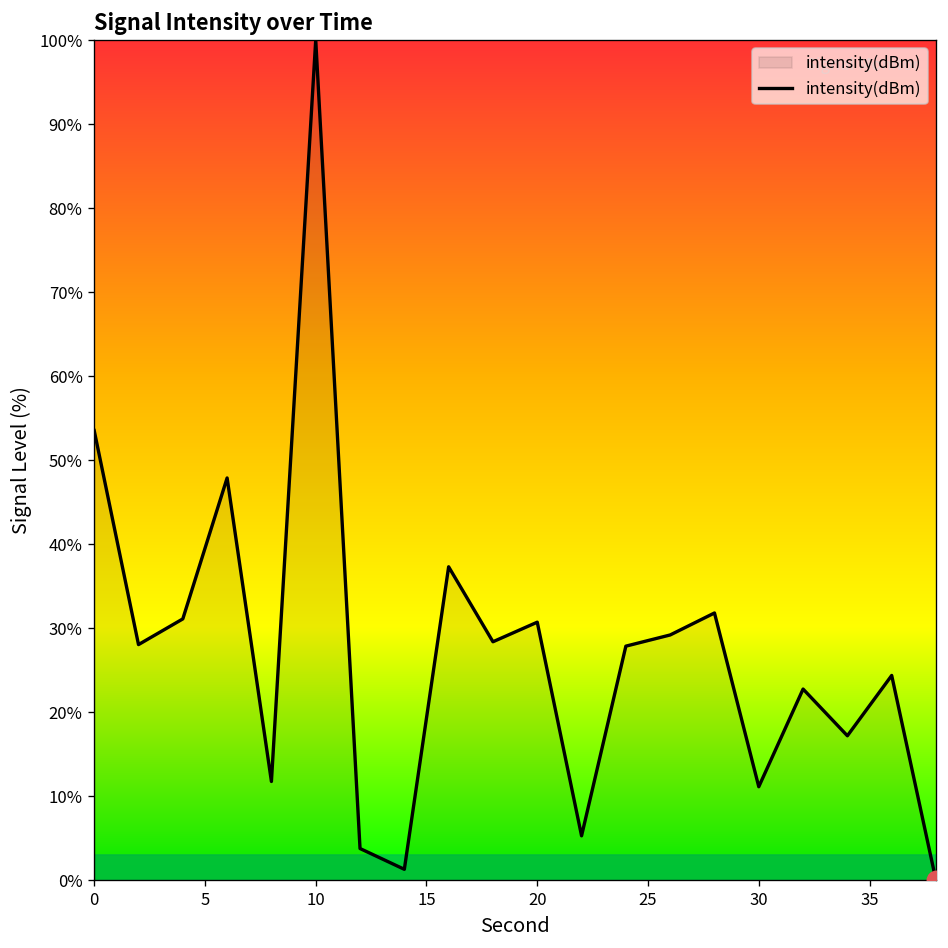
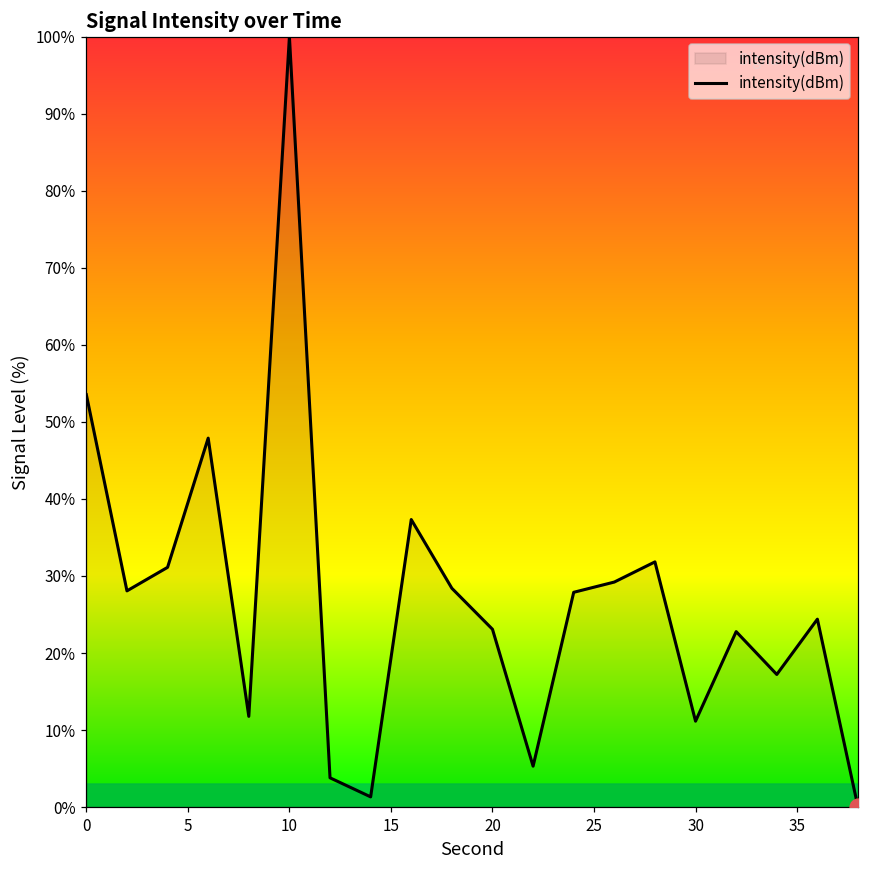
intensity(dBm), 20: 31% -> 23%
